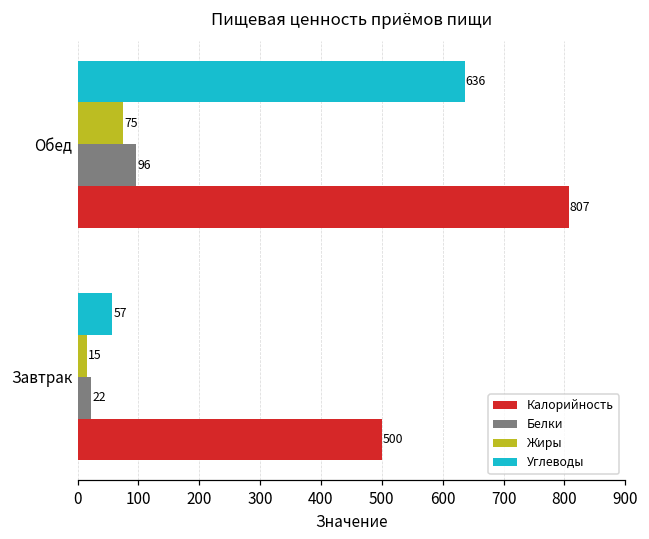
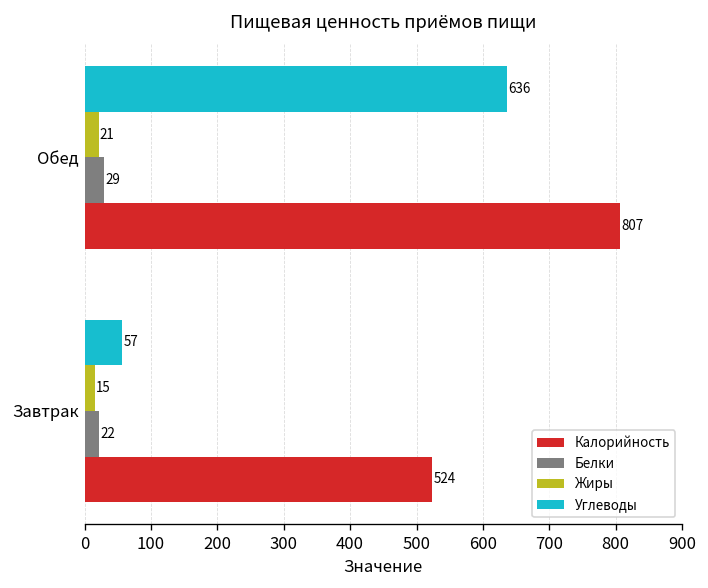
Жиры, Обед: 75 -> 21
Белки, Обед: 96 -> 29
Калорийность, Завтрак: 500 -> 524
